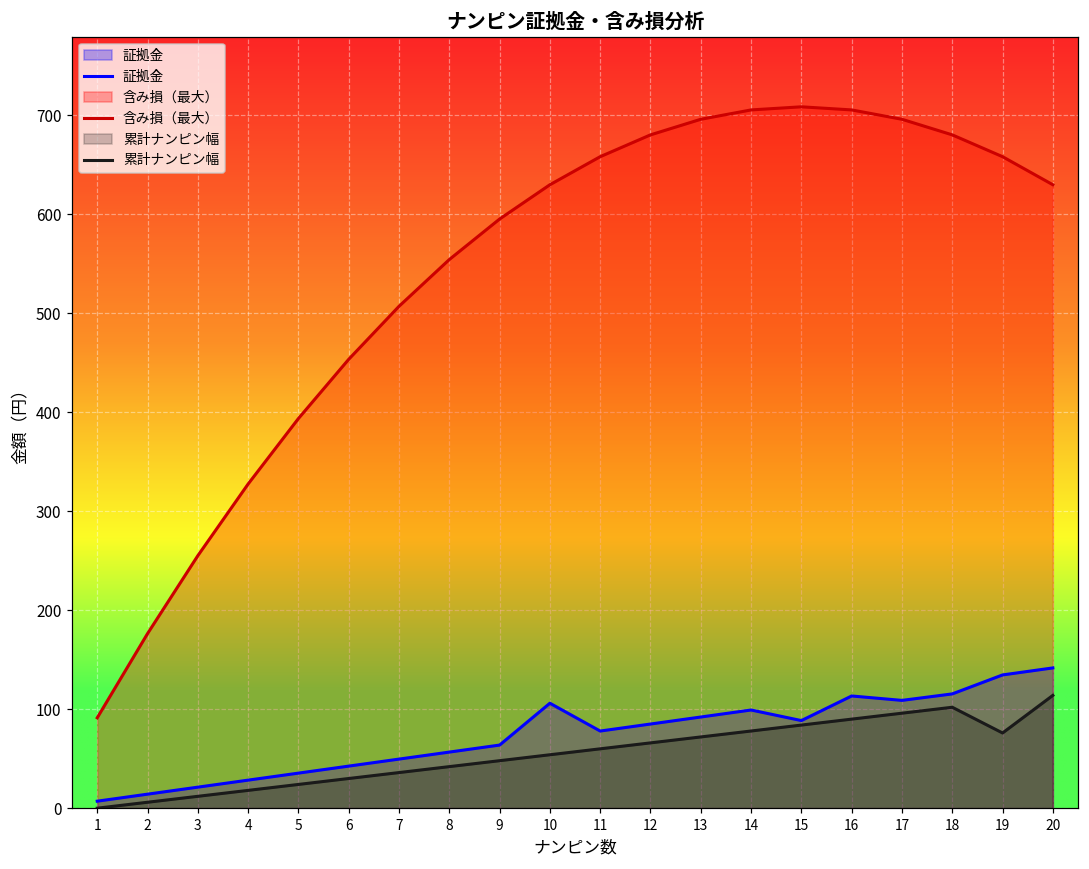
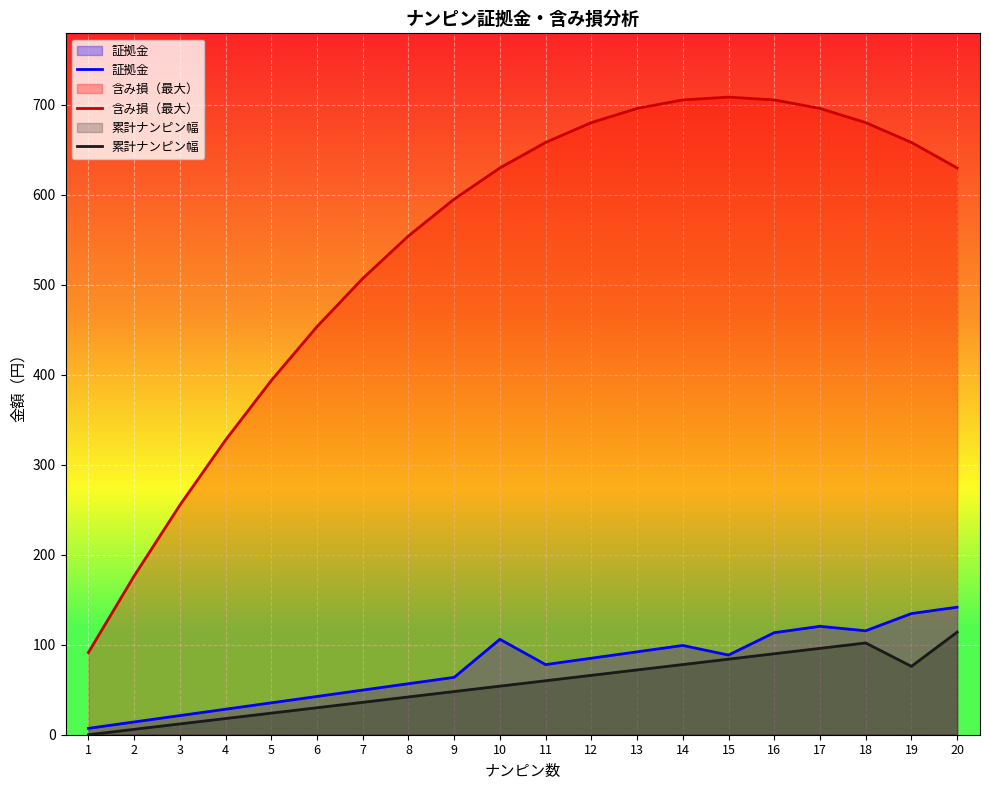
証拠金, 17: 110 -> 120
